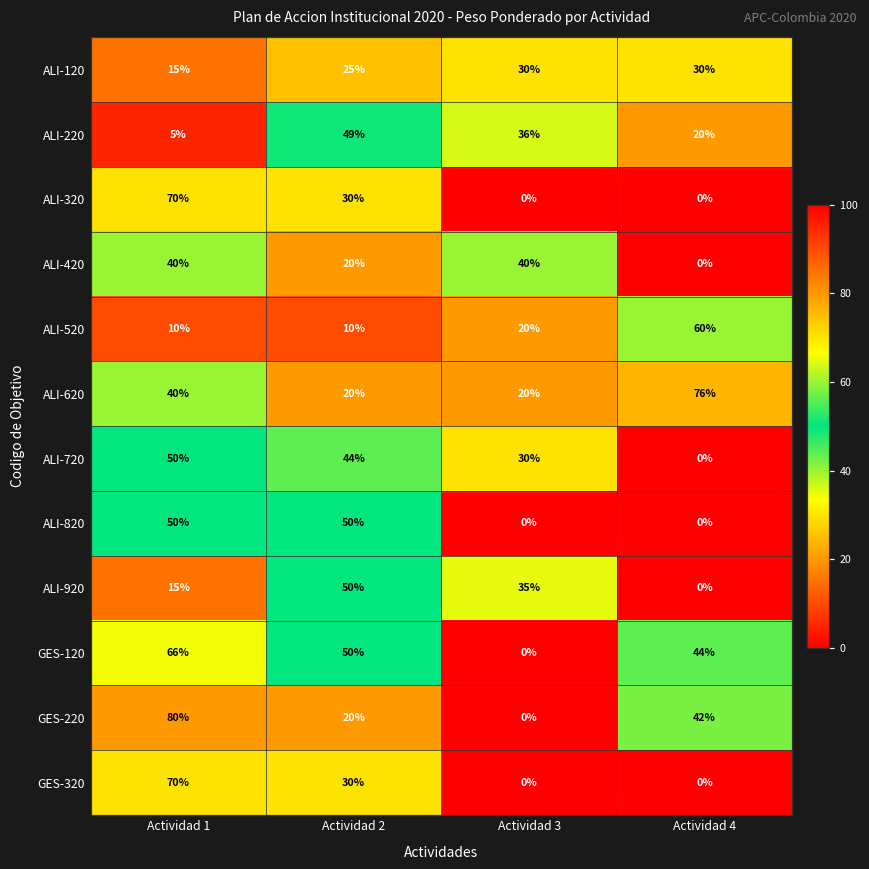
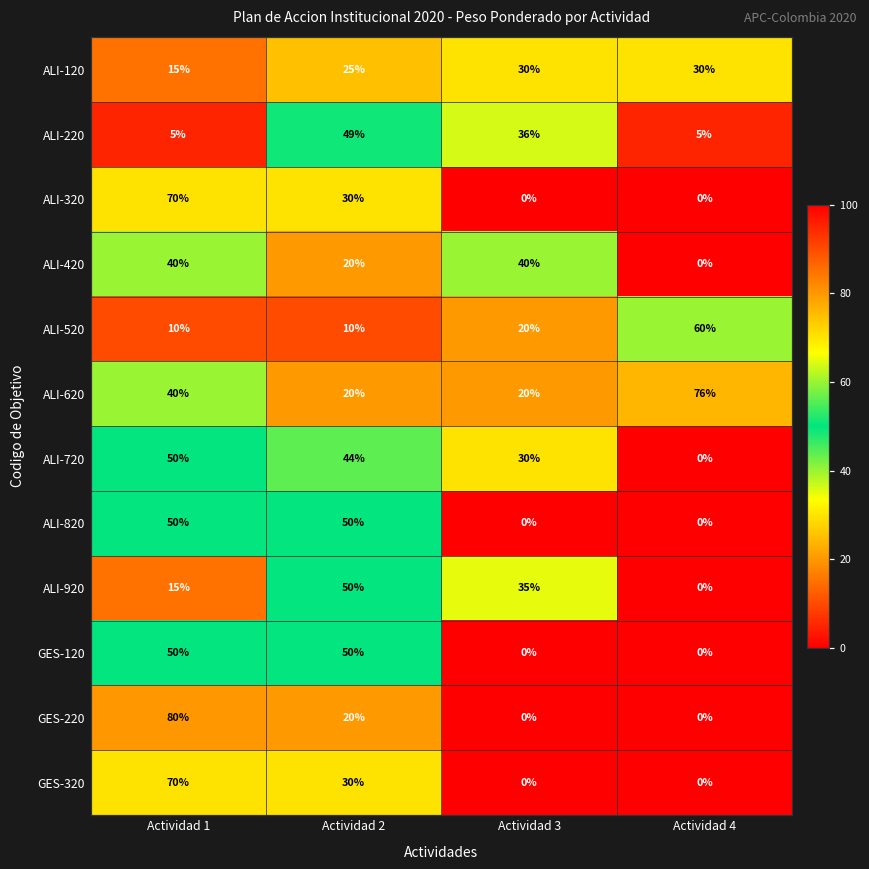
ALI-220, Actividad 4: 20% -> 5%
GES-120, Actividad 1: 66% -> 50%
GES-120, Actividad 4: 44% -> 0%
GES-220, Actividad 4: 42% -> 0%
